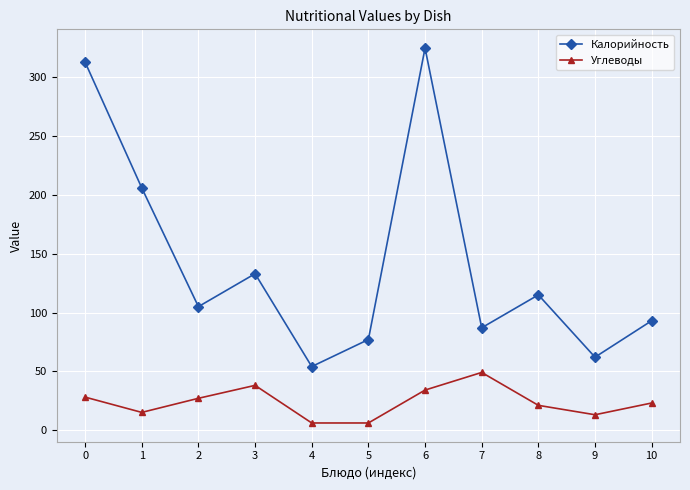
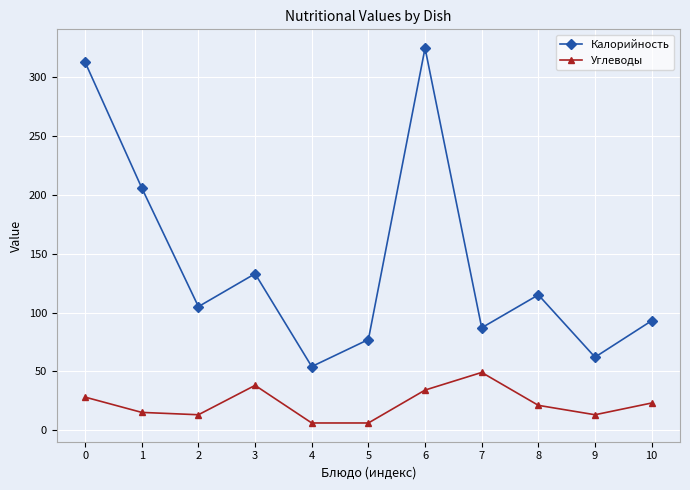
Углеводы, 2: 27 -> 13
